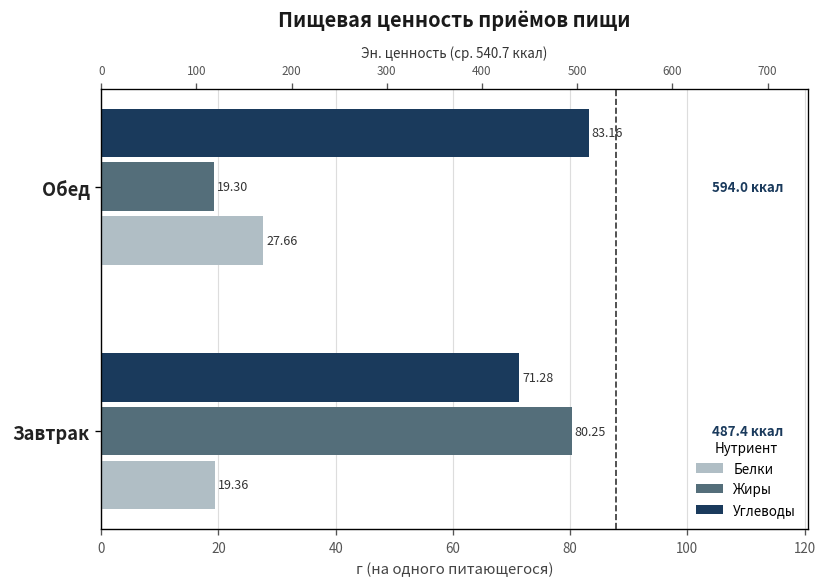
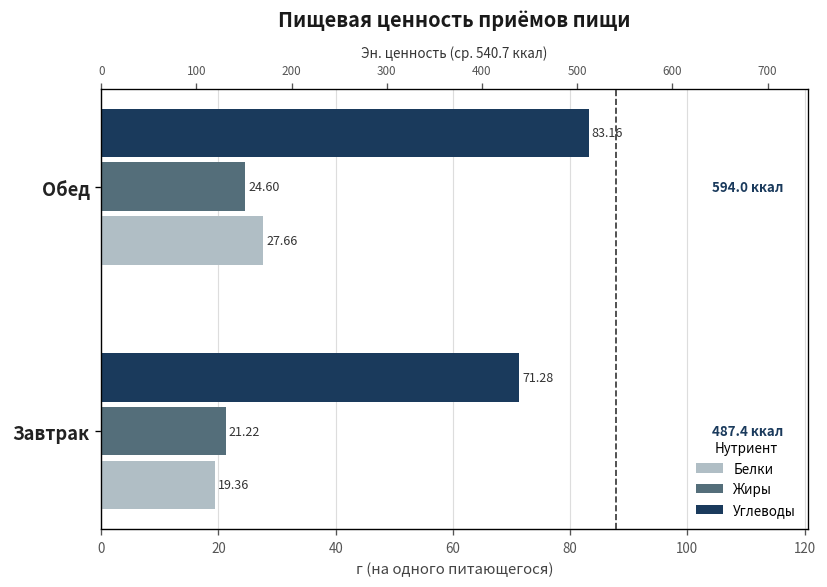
Жиры, Обед: 19.30 -> 24.60
Жиры, Завтрак: 80.25 -> 21.22
